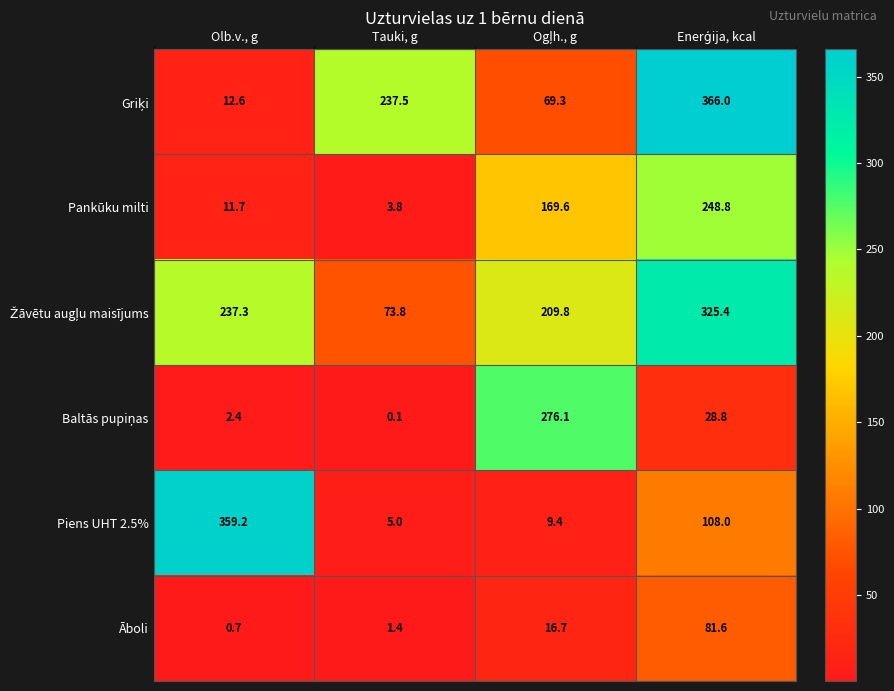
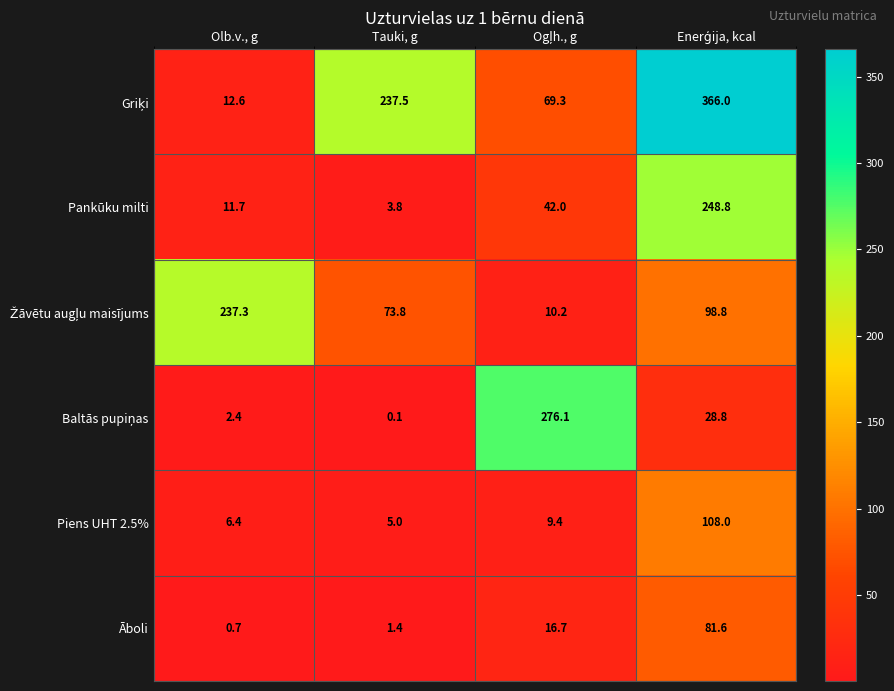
Pankūku milti, Ogļh., g: 169.6 -> 42.0
Žāvētu augļu maisījums, Ogļh., g: 209.8 -> 10.2
Žāvētu augļu maisījums, Enerģija, kcal: 325.4 -> 98.8
Piens UHT 2.5%, Olb.v., g: 359.2 -> 6.4
